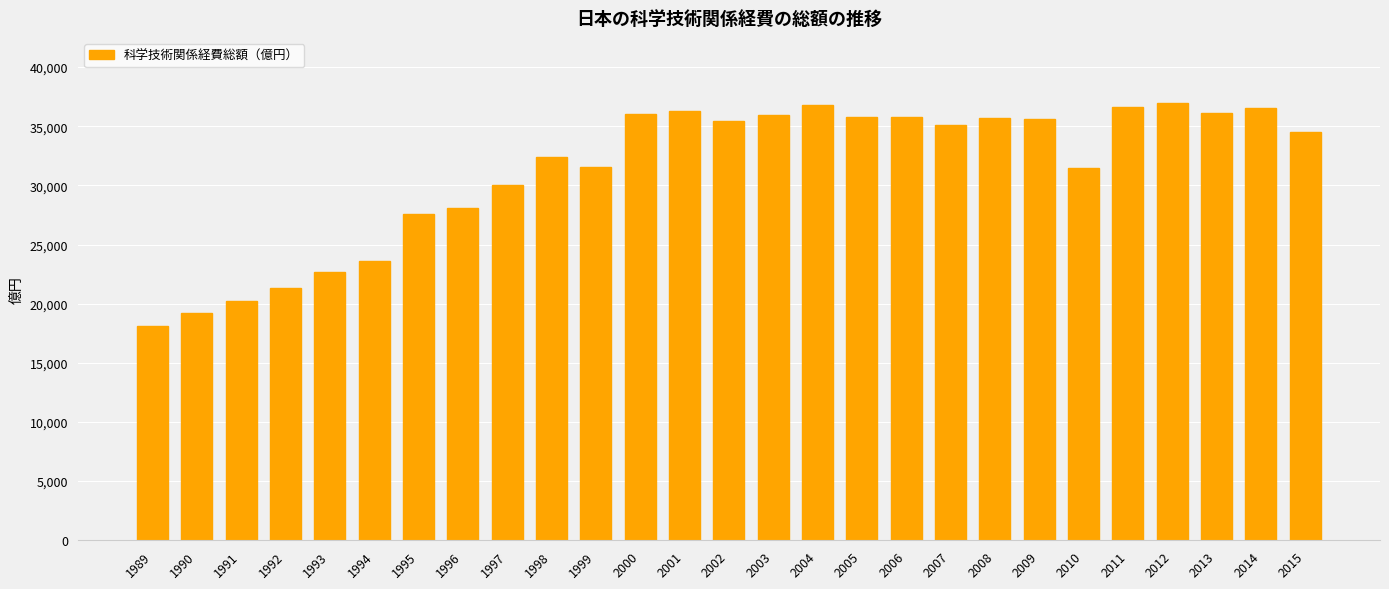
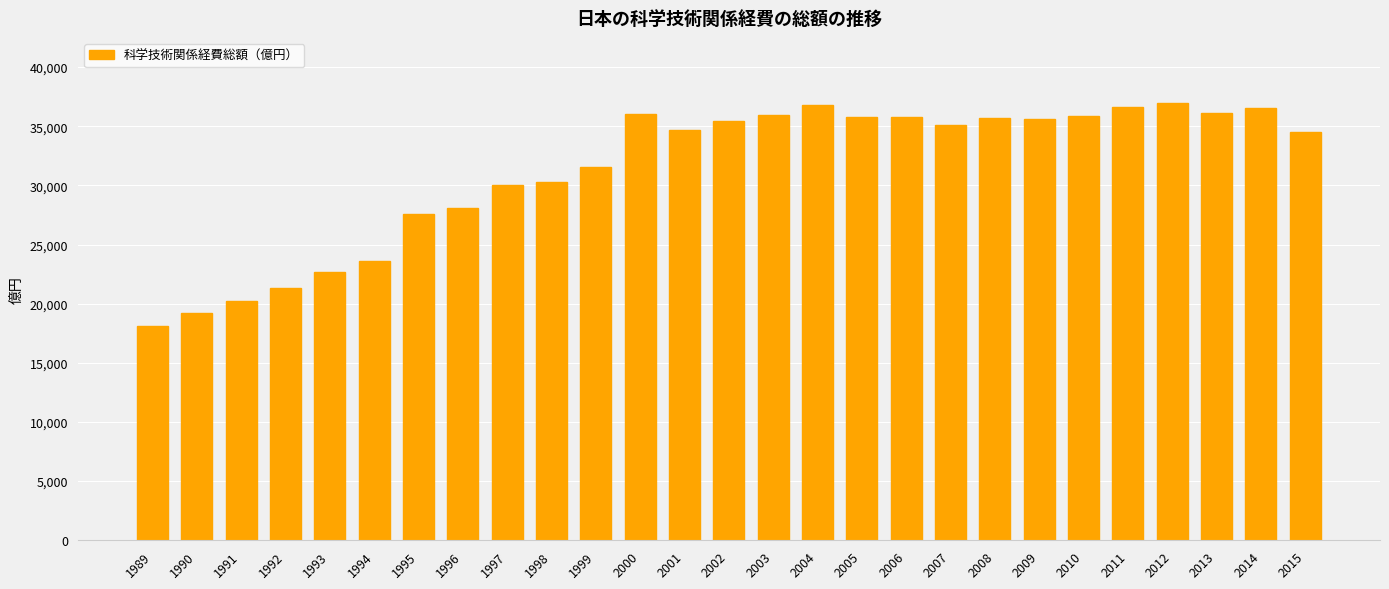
1998: 32,400 -> 30,300
2001: 36,300 -> 34,700
2010: 31,500 -> 35,900
